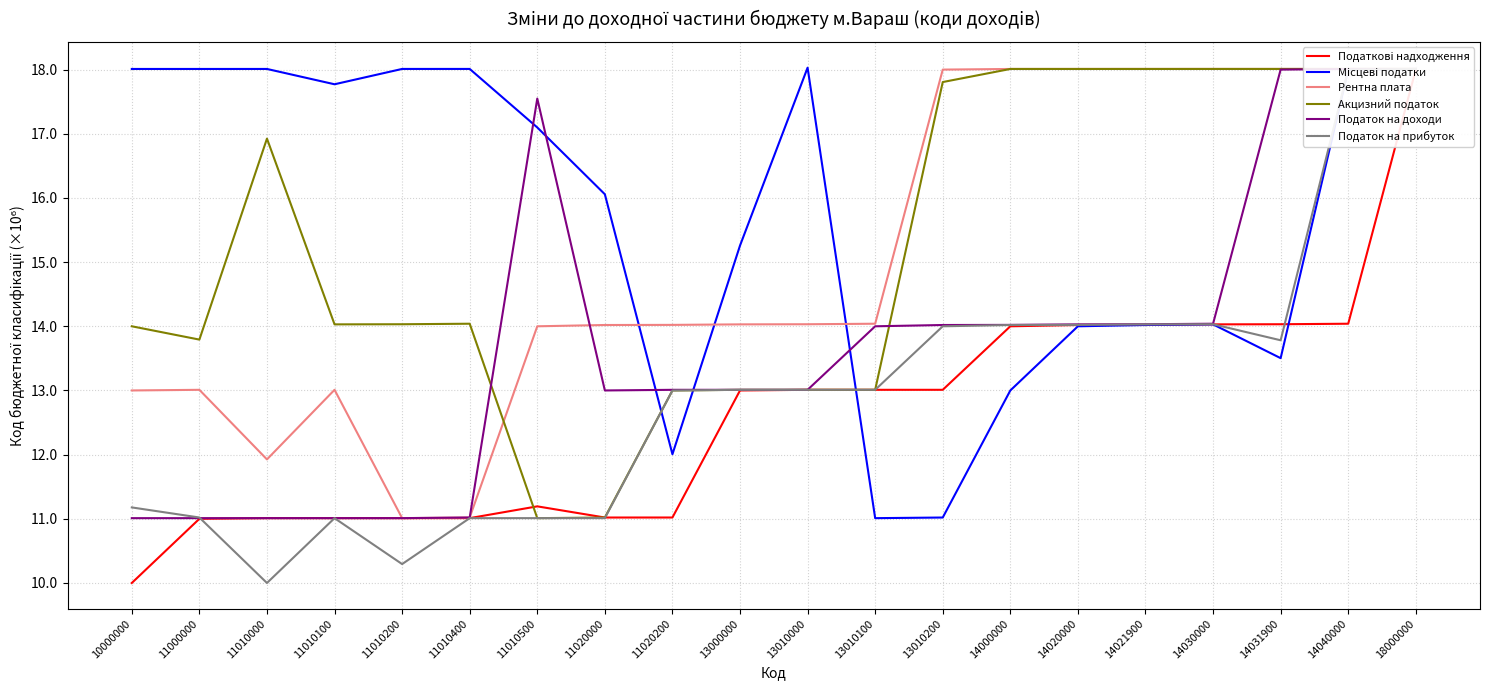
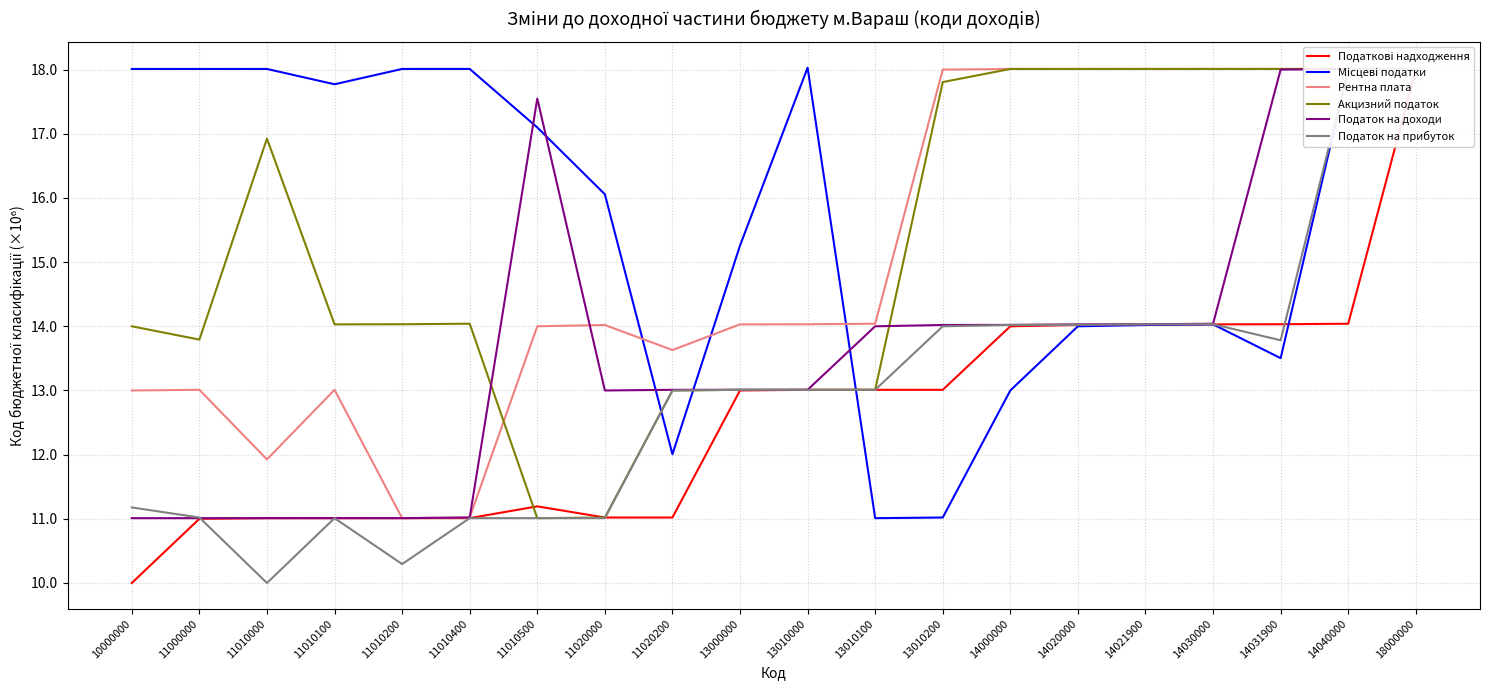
Рентна плата, 11020200: 14.0 -> 13.6
